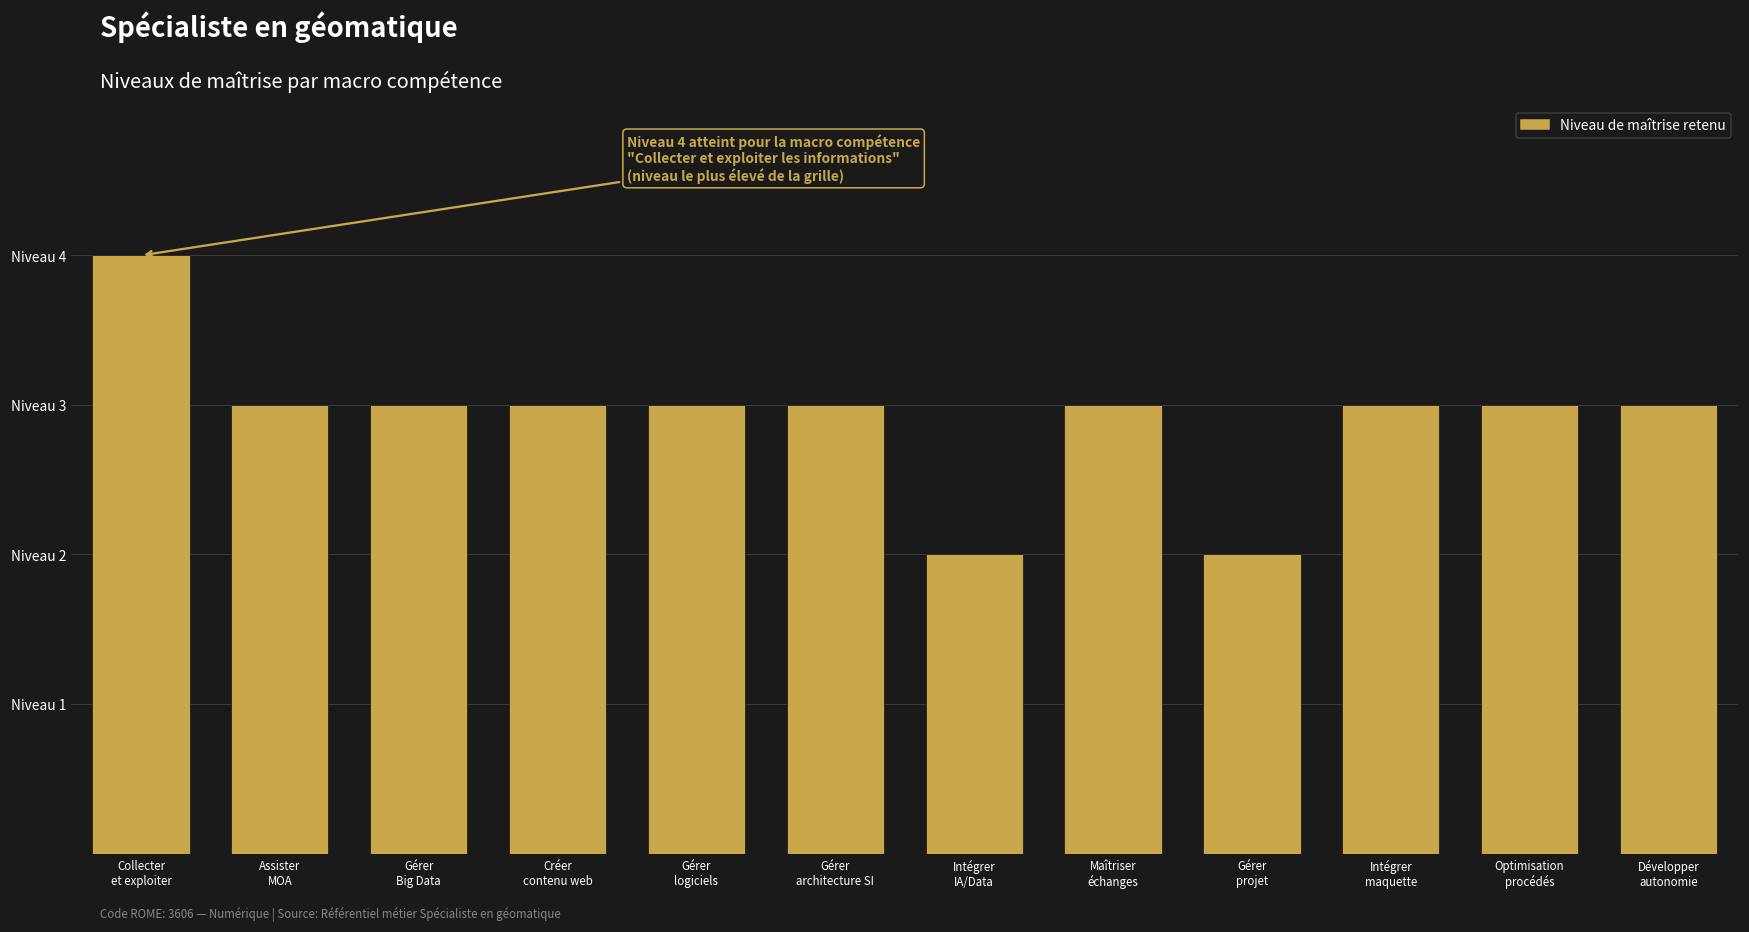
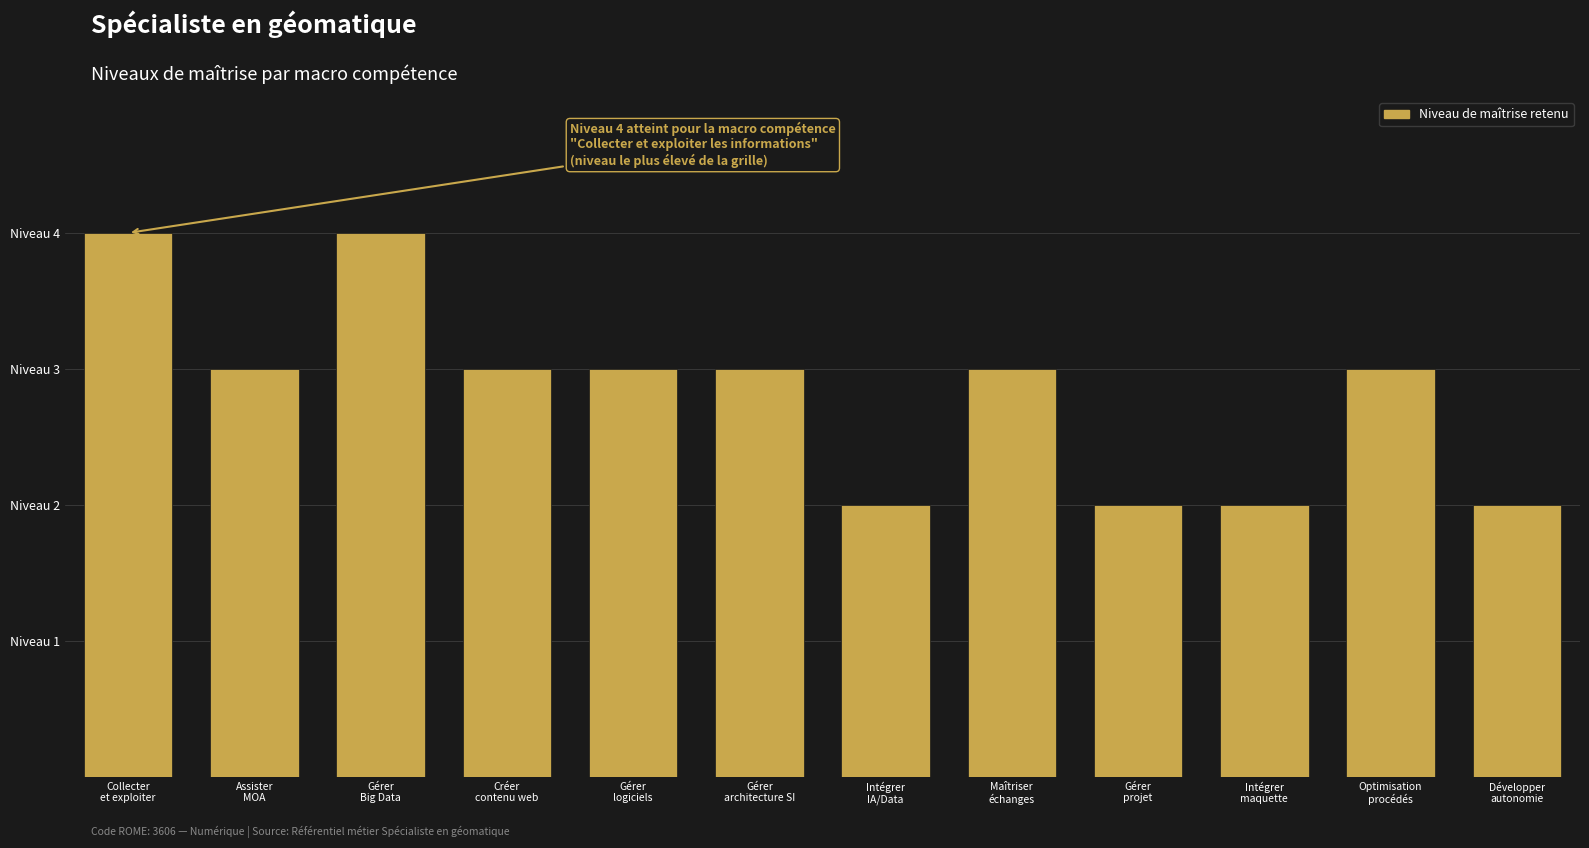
Gérer Big Data: Niveau 3 -> Niveau 4
Intégrer maquette: Niveau 3 -> Niveau 2
Développer autonomie: Niveau 3 -> Niveau 2
